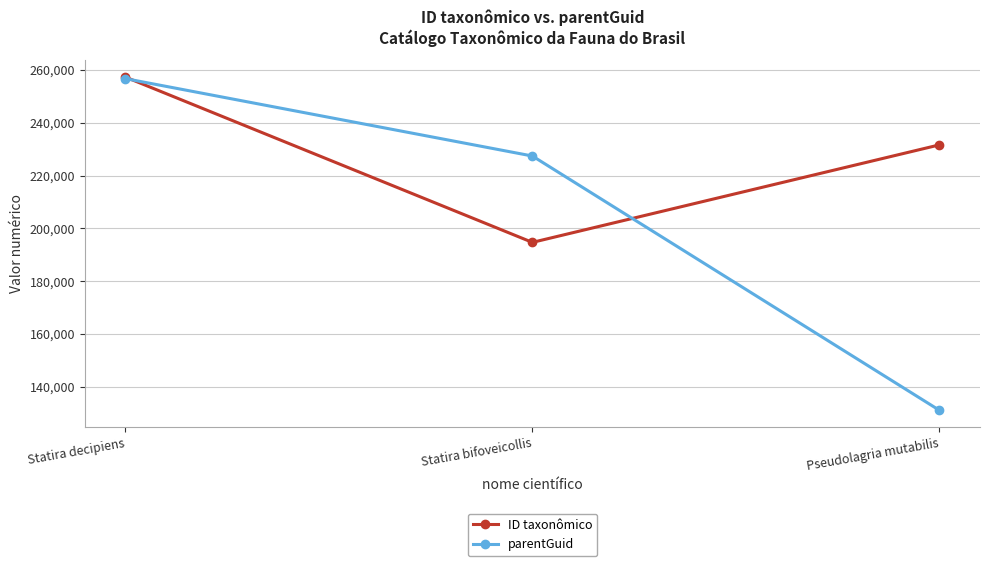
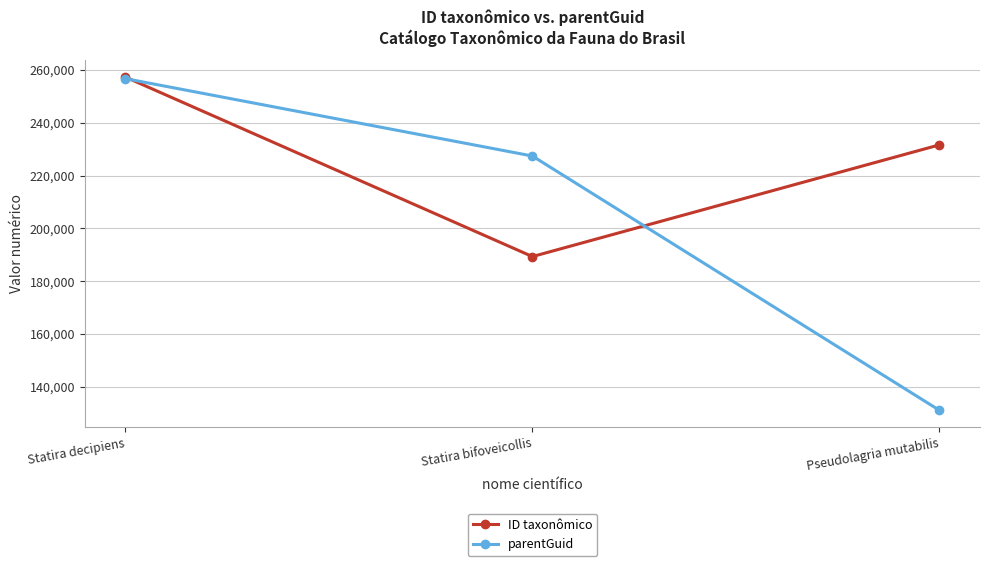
ID taxonômico, Statira bifoveicollis: 195,000 -> 189,000
